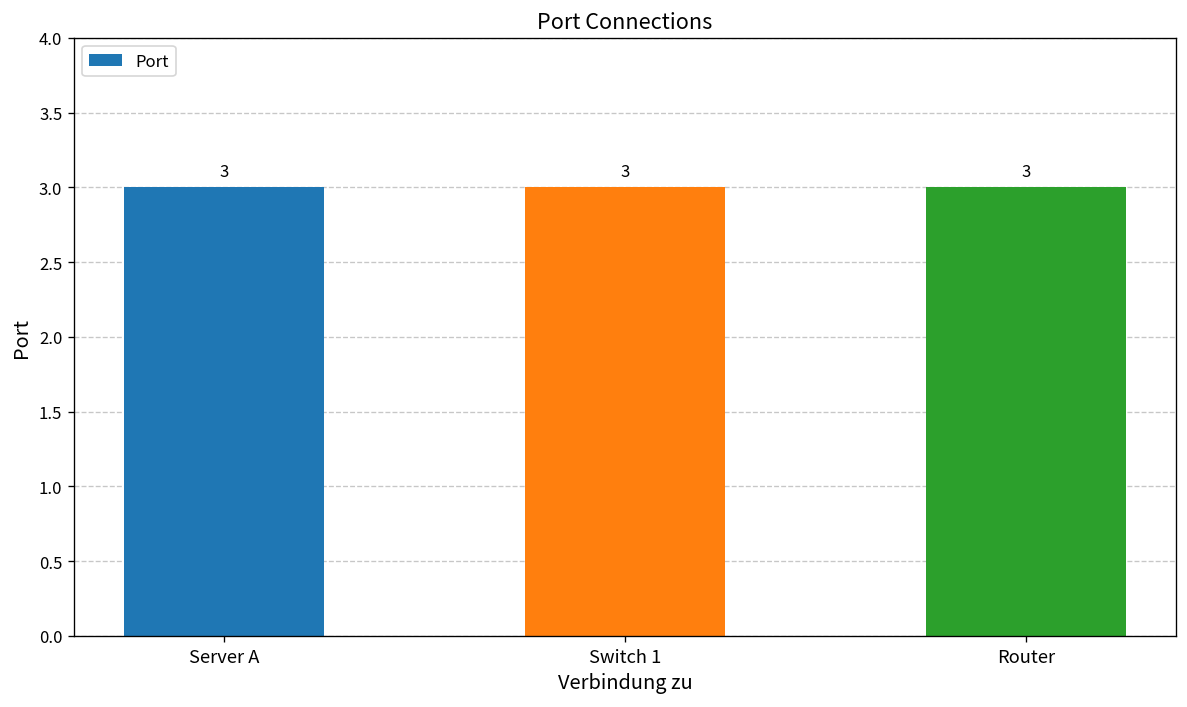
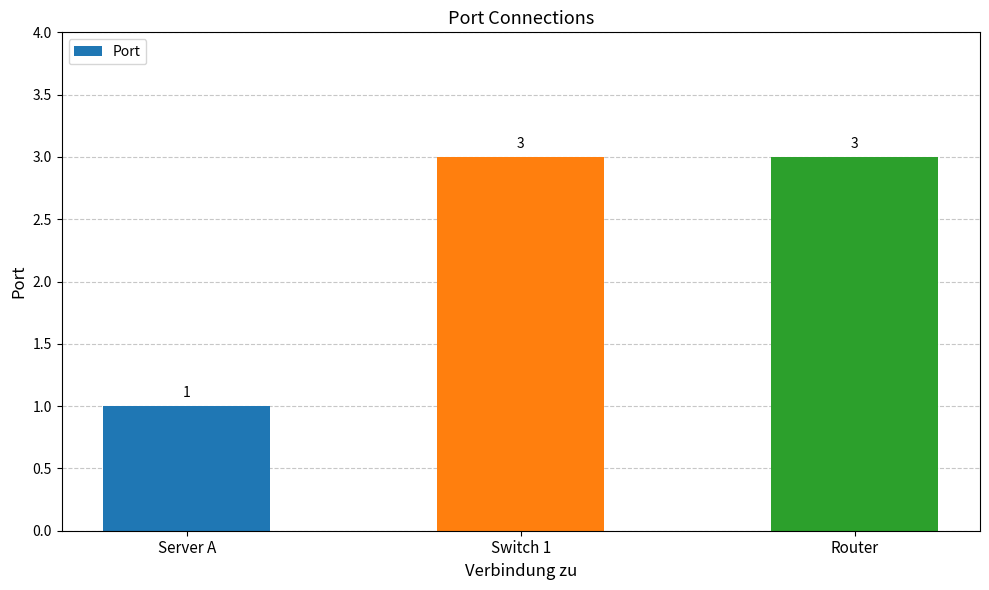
Server A: 3 -> 1
